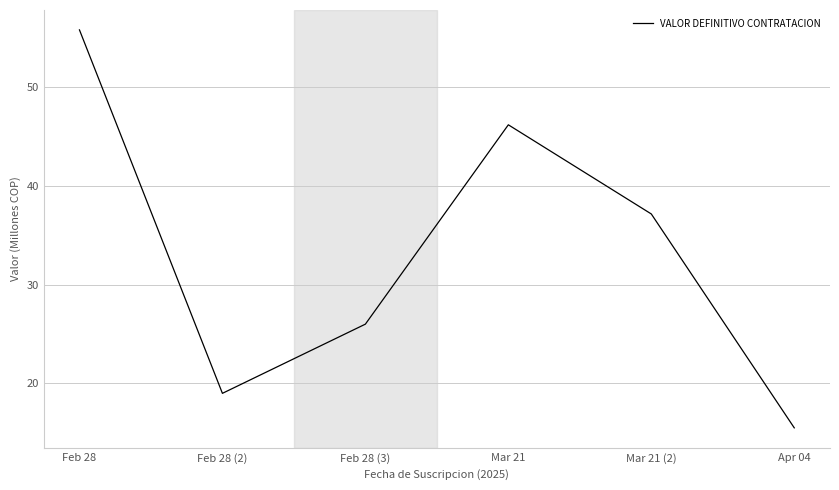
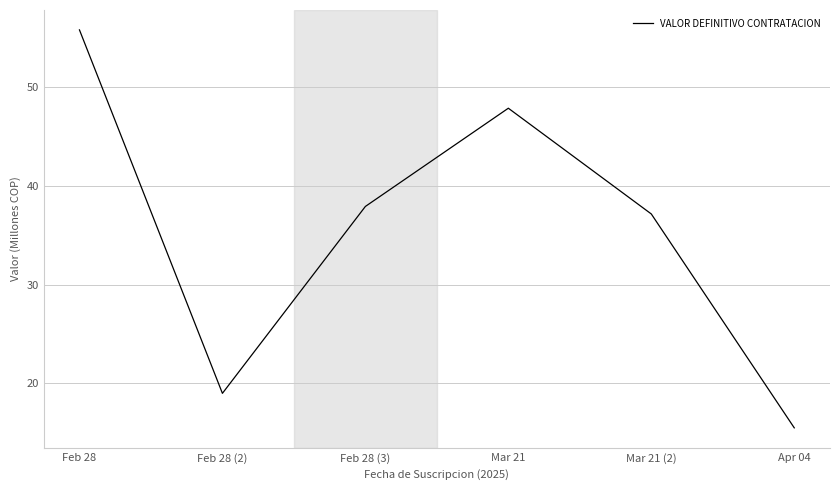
Feb 28 (3): 26 -> 38
Mar 21: 46 -> 48
